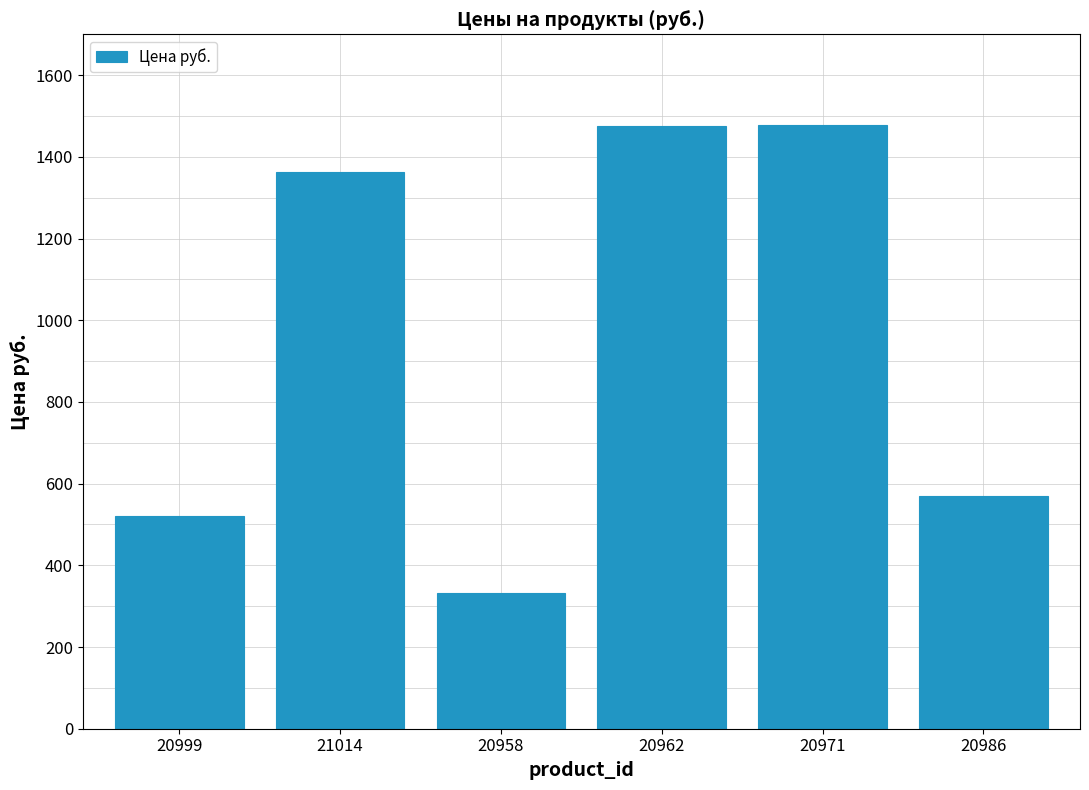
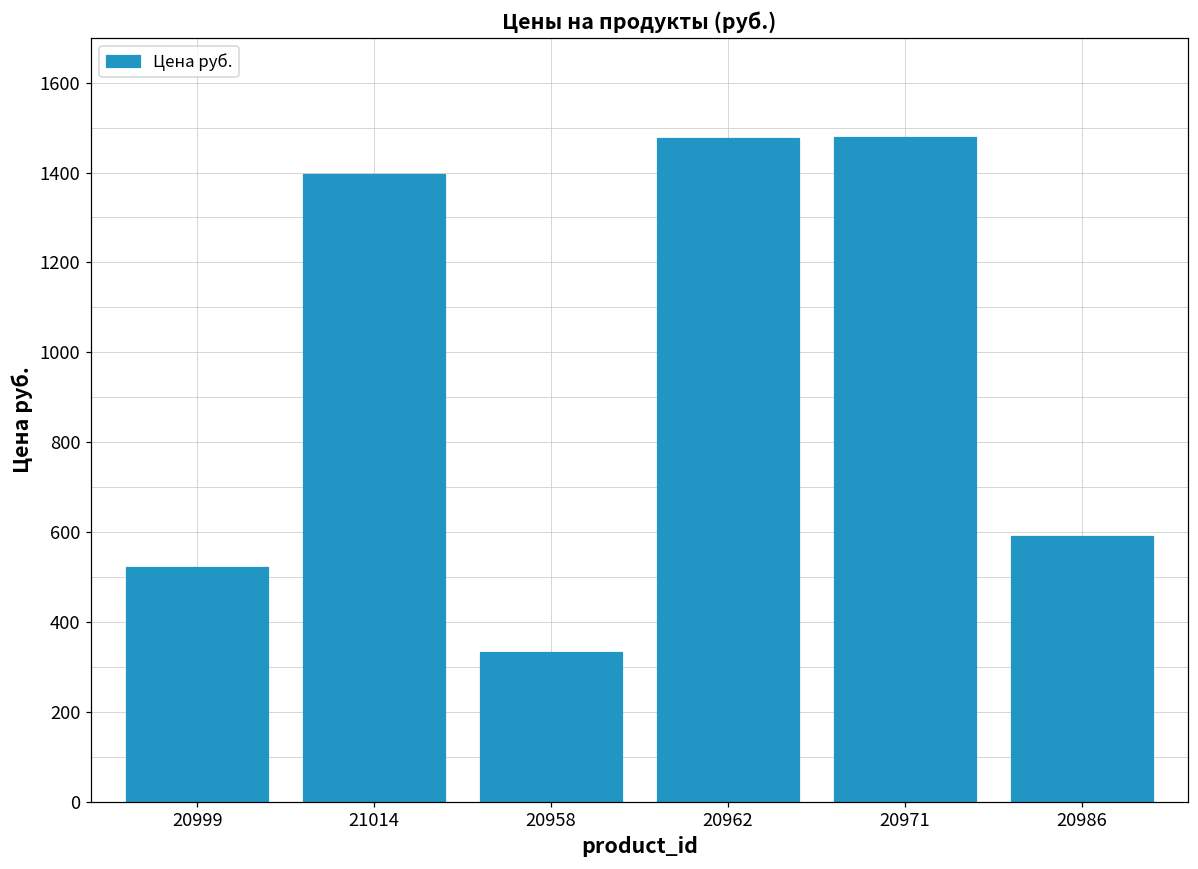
21014: 1360 -> 1400
20986: 570 -> 590
